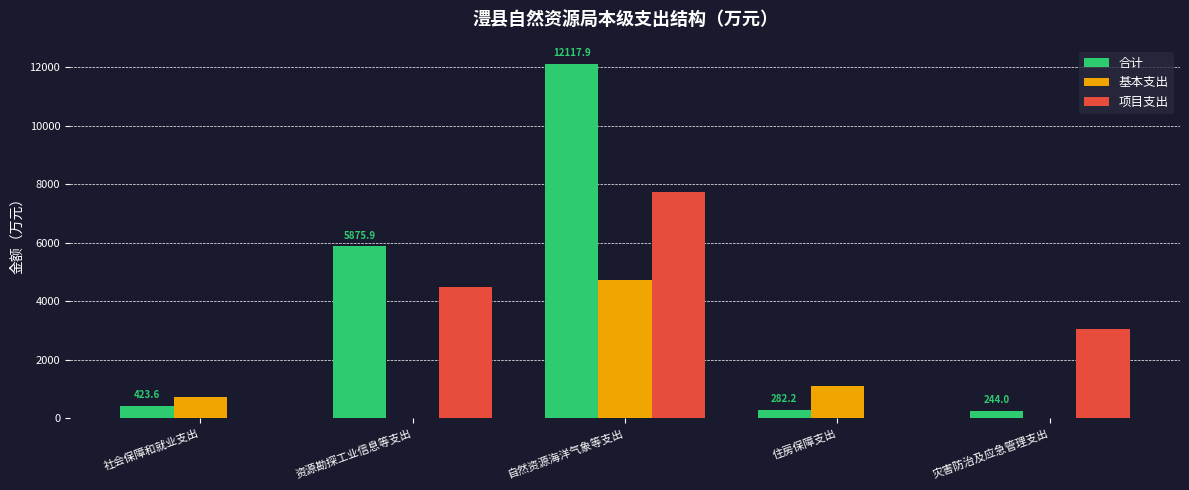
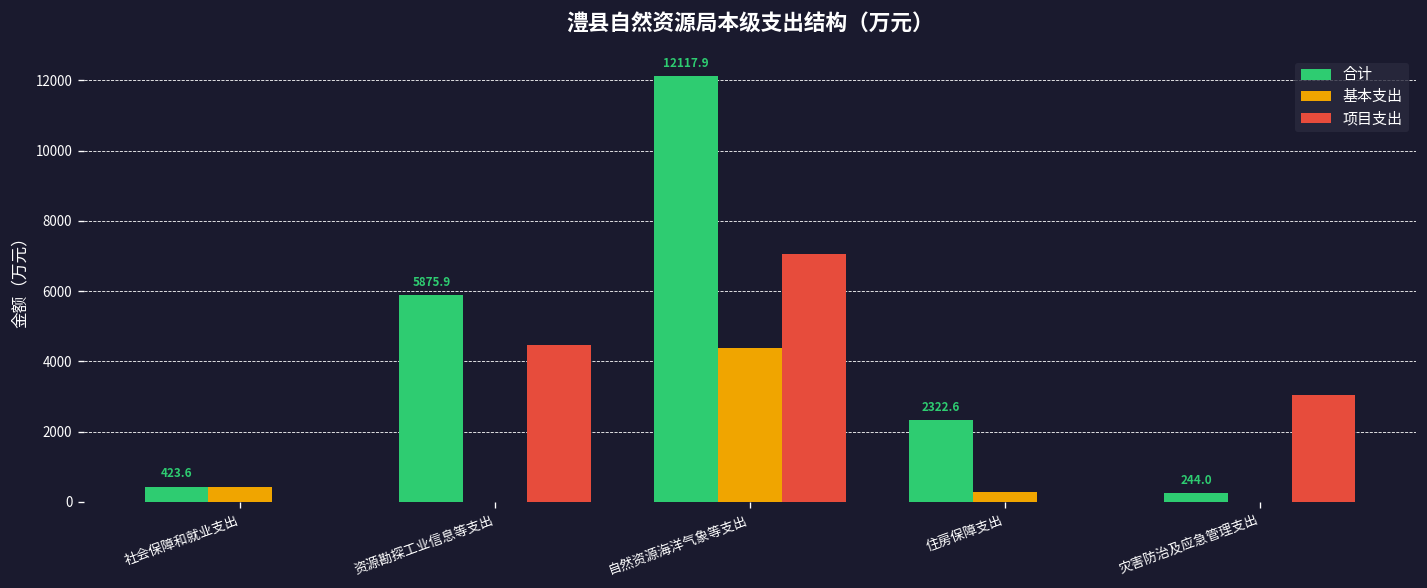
基本支出, 社会保障和就业支出: 700 -> 400
基本支出, 自然资源海洋气象等支出: 4700 -> 4400
项目支出, 自然资源海洋气象等支出: 7700 -> 7000
合计, 住房保障支出: 282.2 -> 2322.6
基本支出, 住房保障支出: 1100 -> 300
